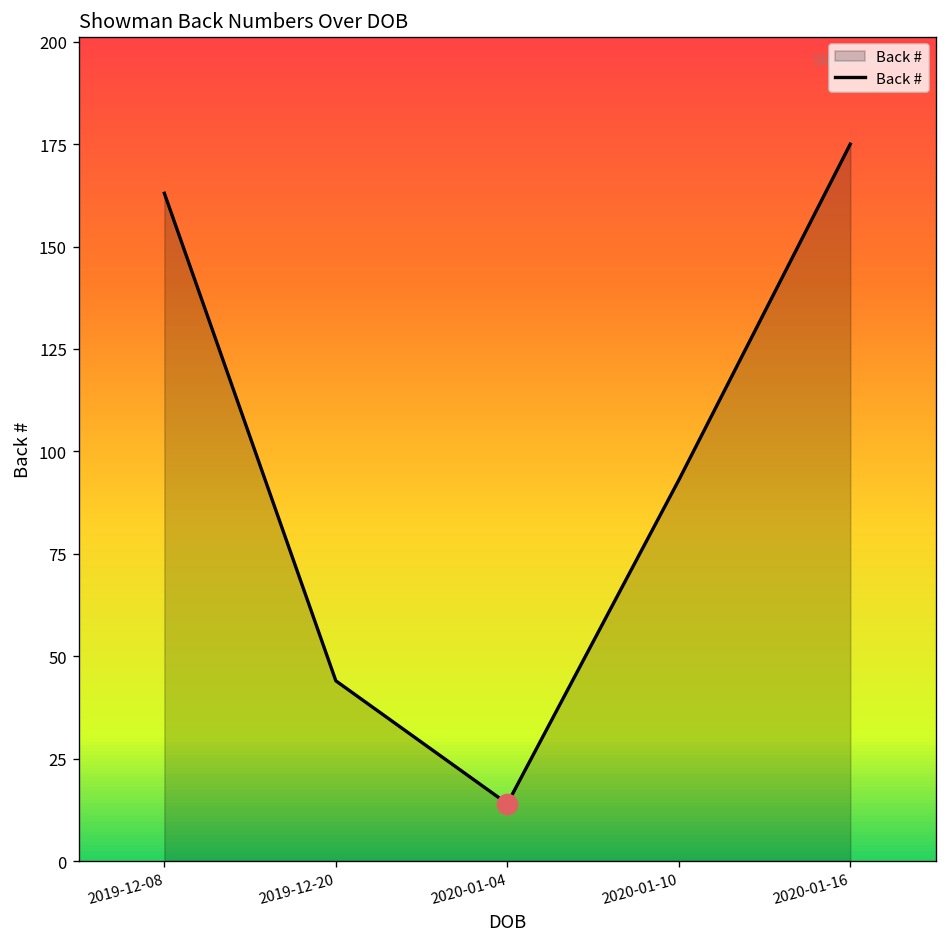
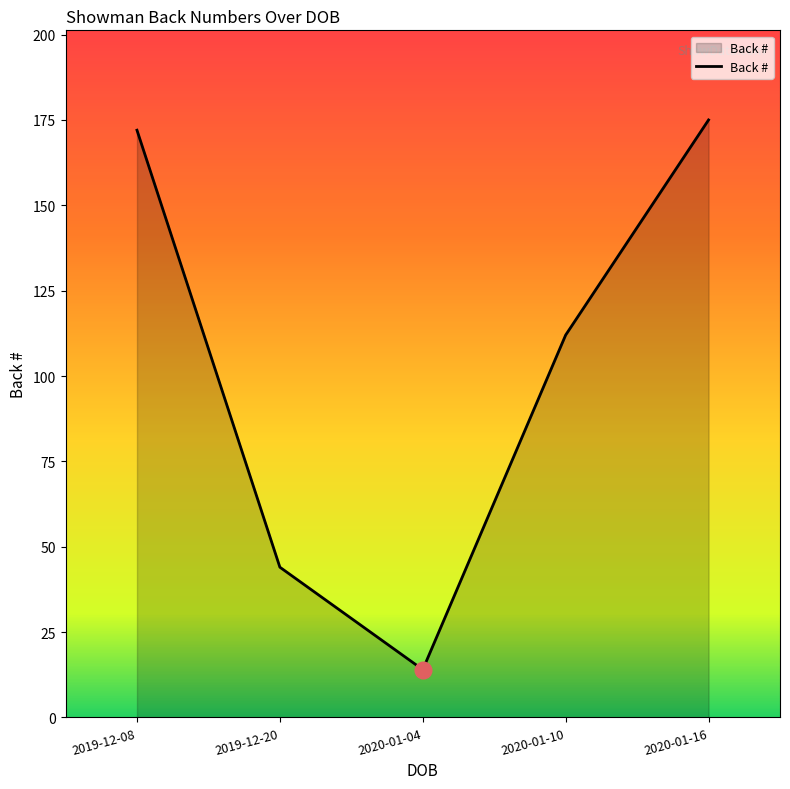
Back #, 2019-12-08: 163 -> 172
Back #, 2020-01-10: 93 -> 112
